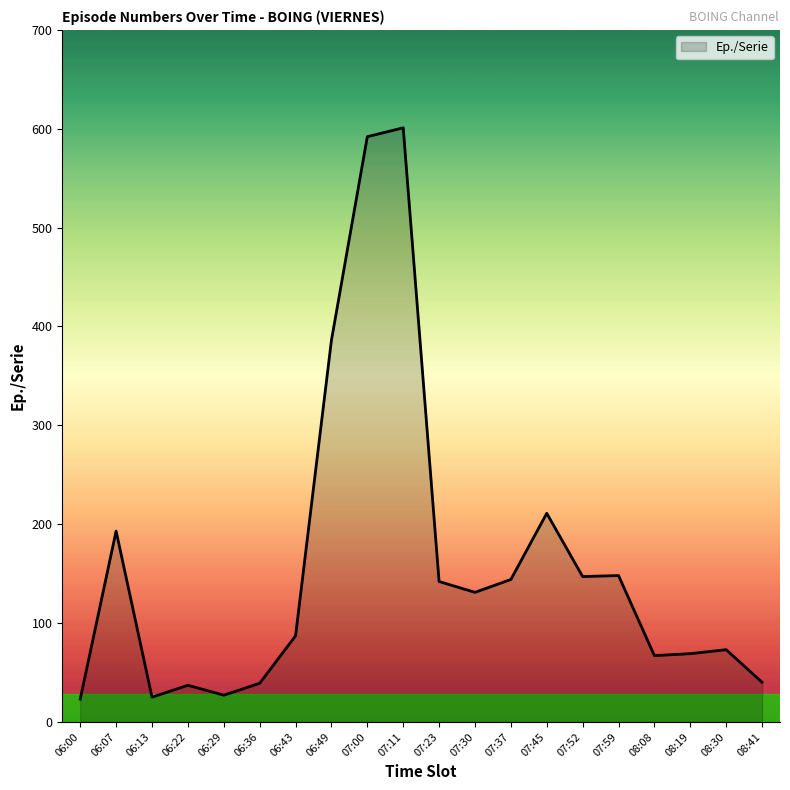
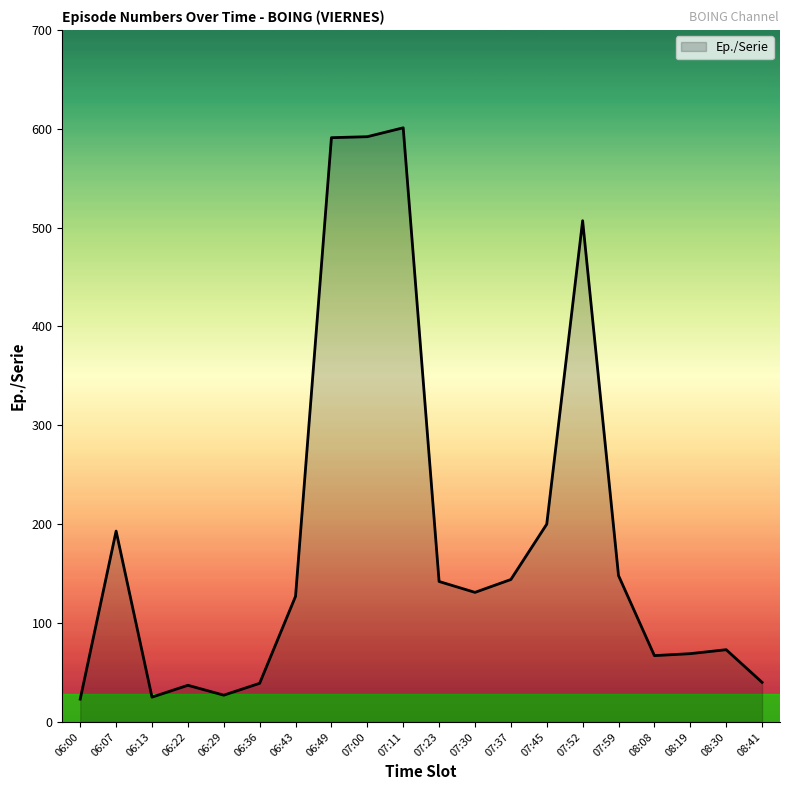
06:43: 90 -> 130
06:49: 390 -> 590
07:45: 210 -> 200
07:52: 150 -> 510
